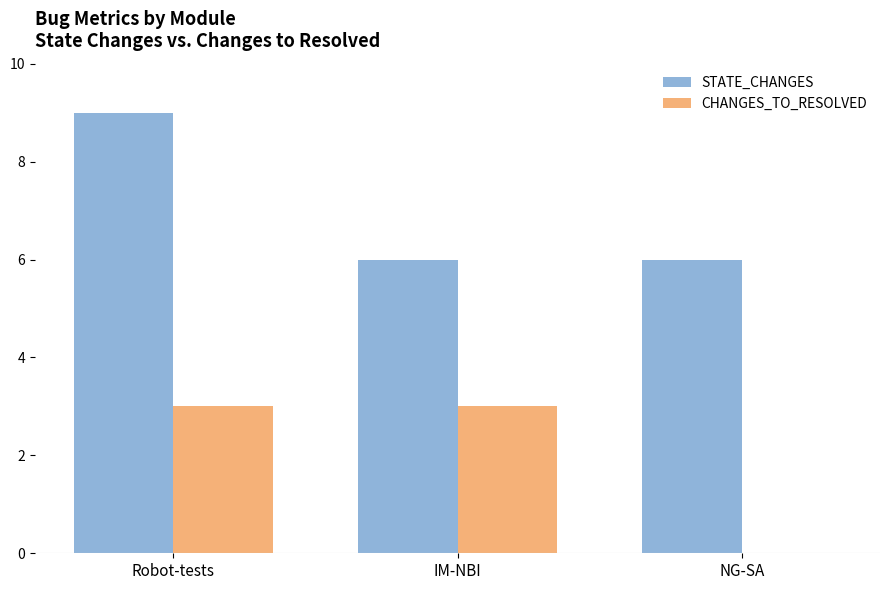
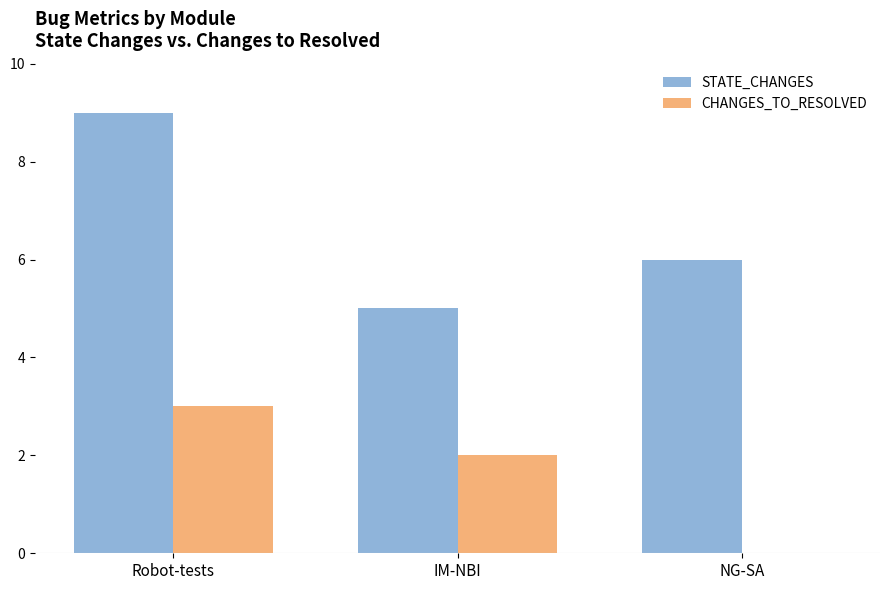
STATE_CHANGES, IM-NBI: 6 -> 5
CHANGES_TO_RESOLVED, IM-NBI: 3 -> 2
